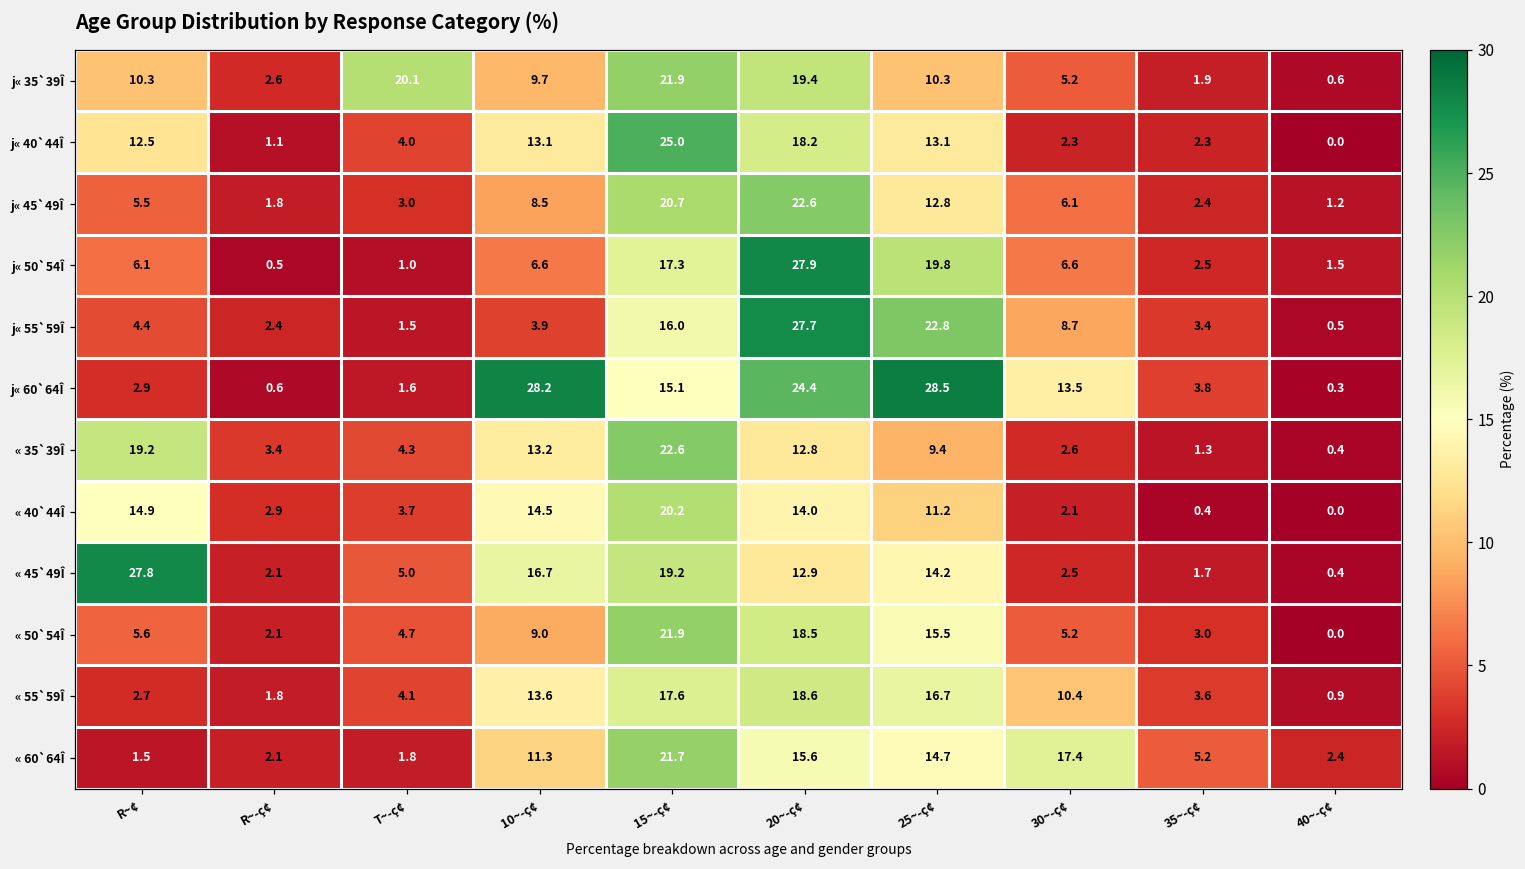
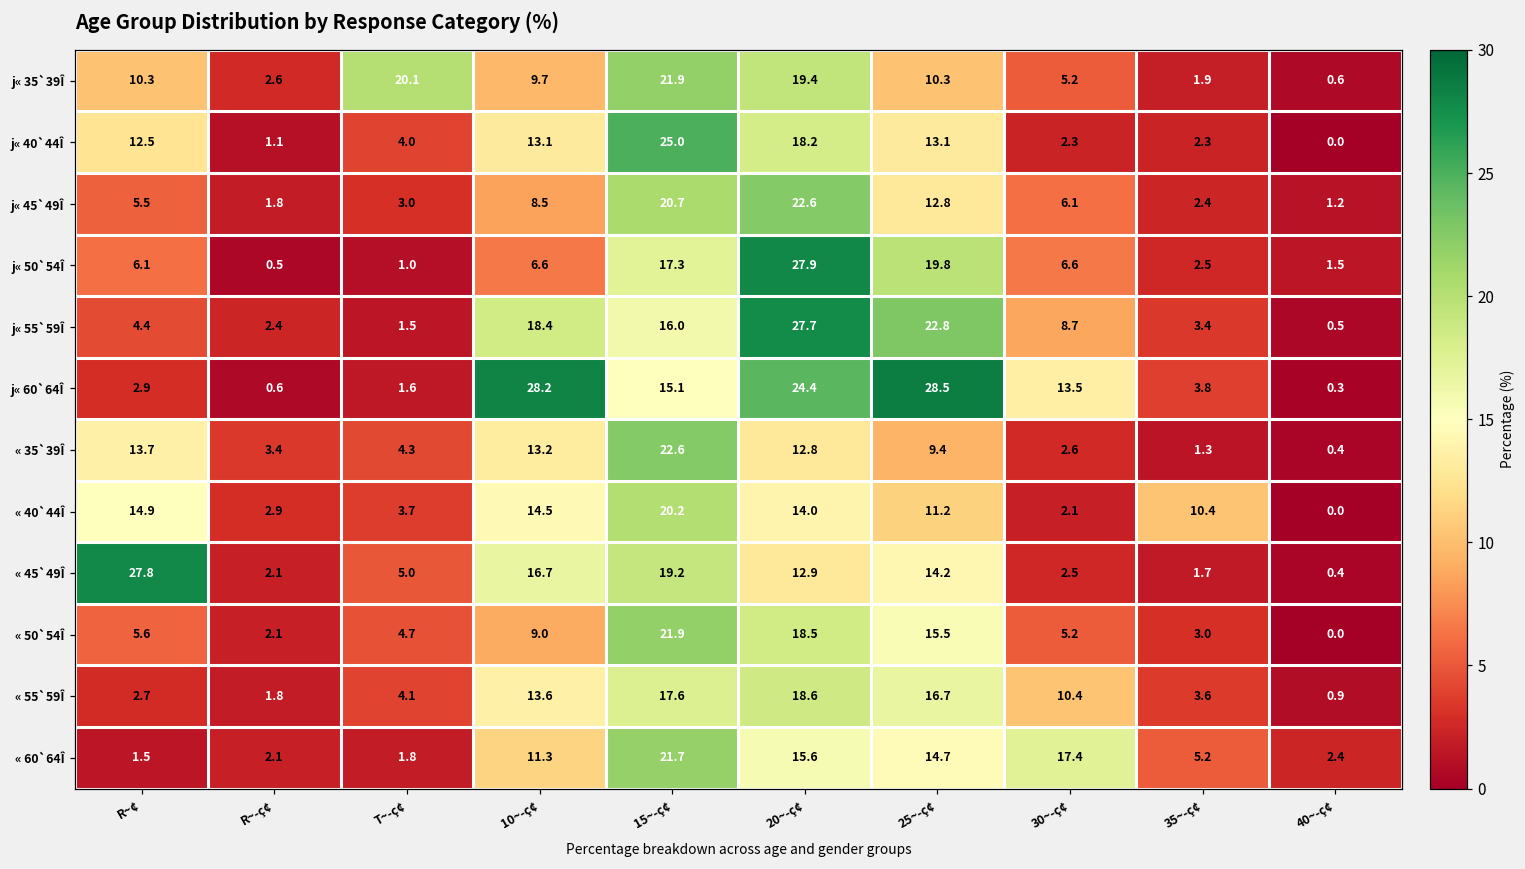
j« 55`59Î, 10~­ç¢: 3.9 -> 18.4
« 35`39Î, R~¢: 19.2 -> 13.7
« 40`44Î, 35~­ç¢: 0.4 -> 10.4
